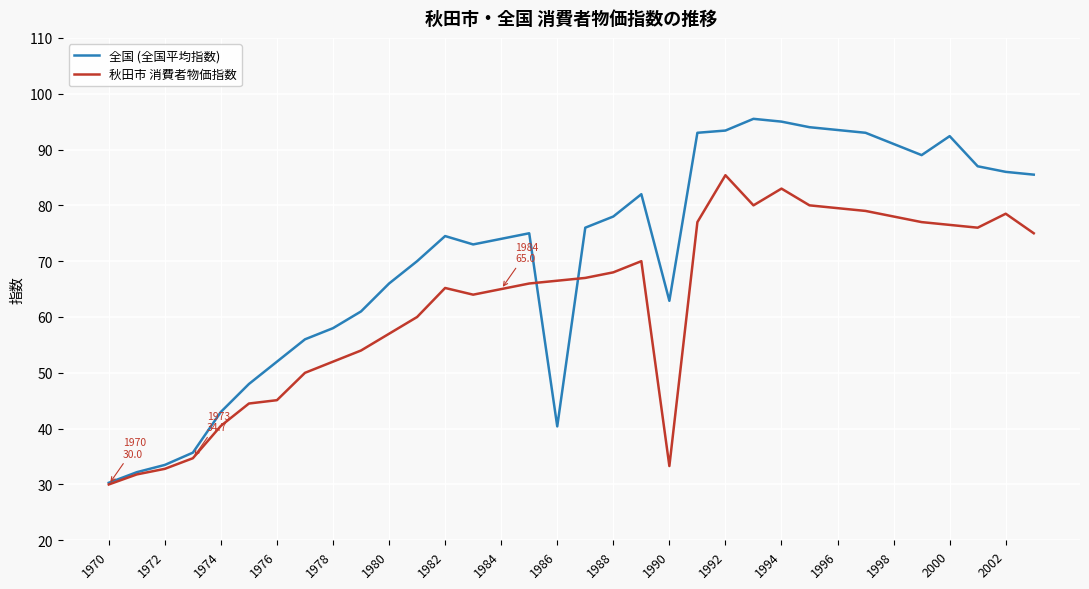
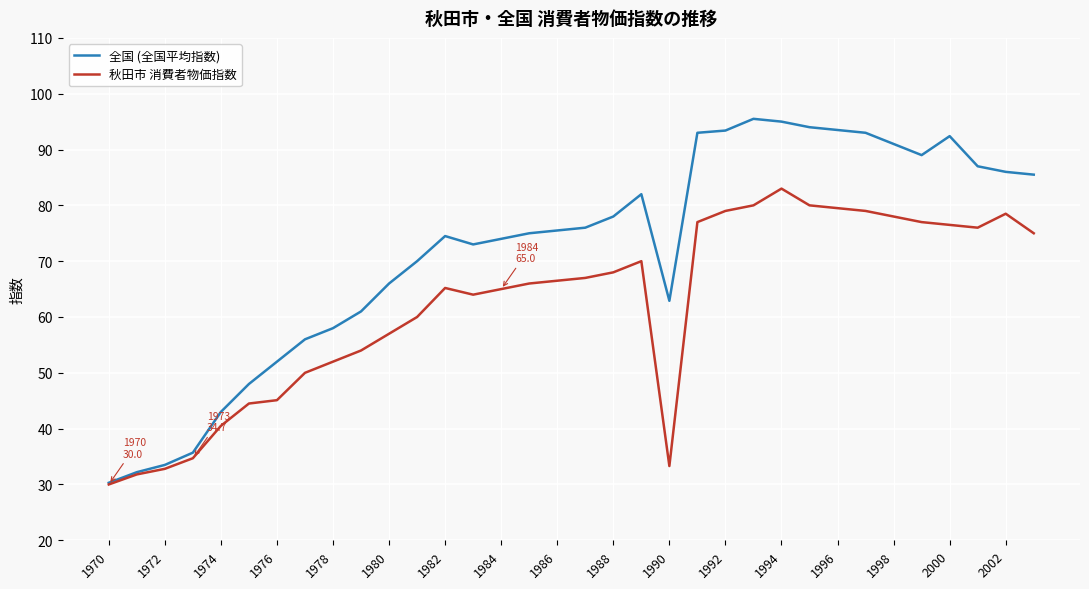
全国 (全国平均指数), 1986: 40 -> 76
秋田市 消費者物価指数, 1992: 85 -> 79
